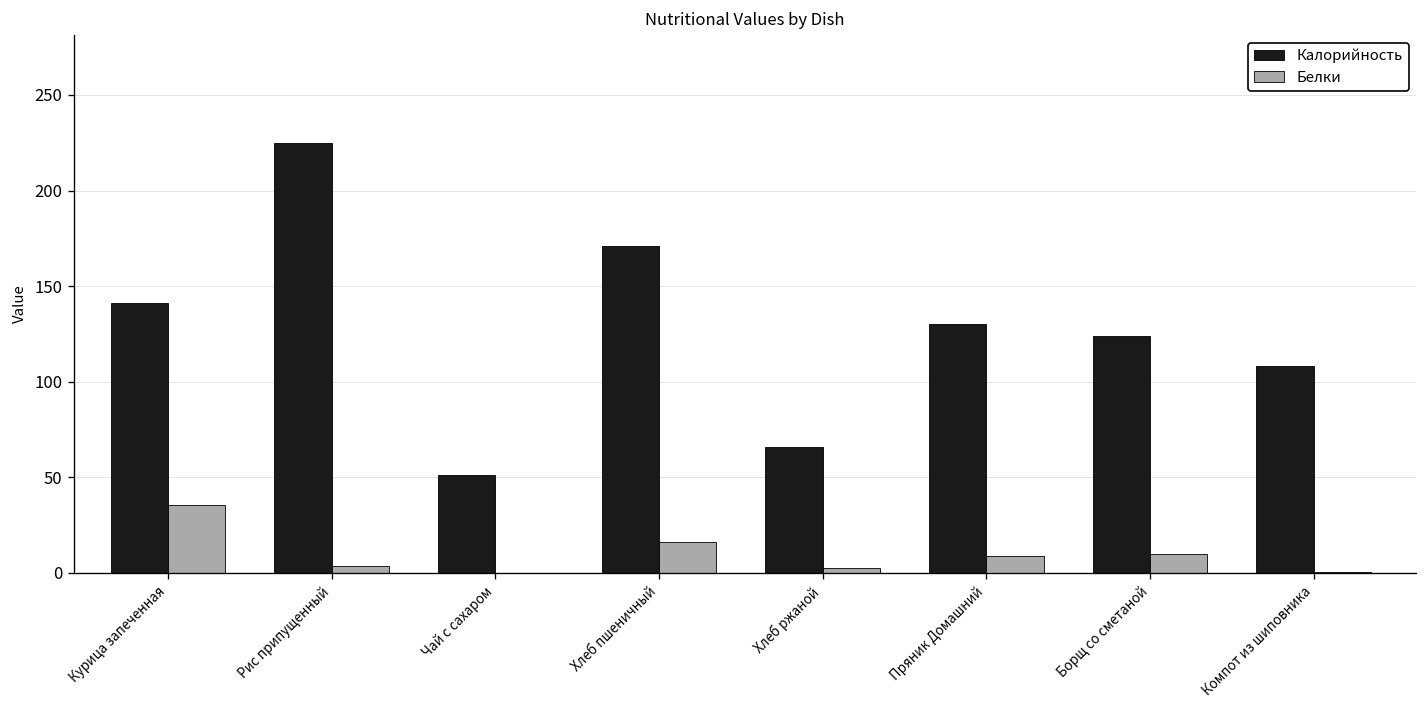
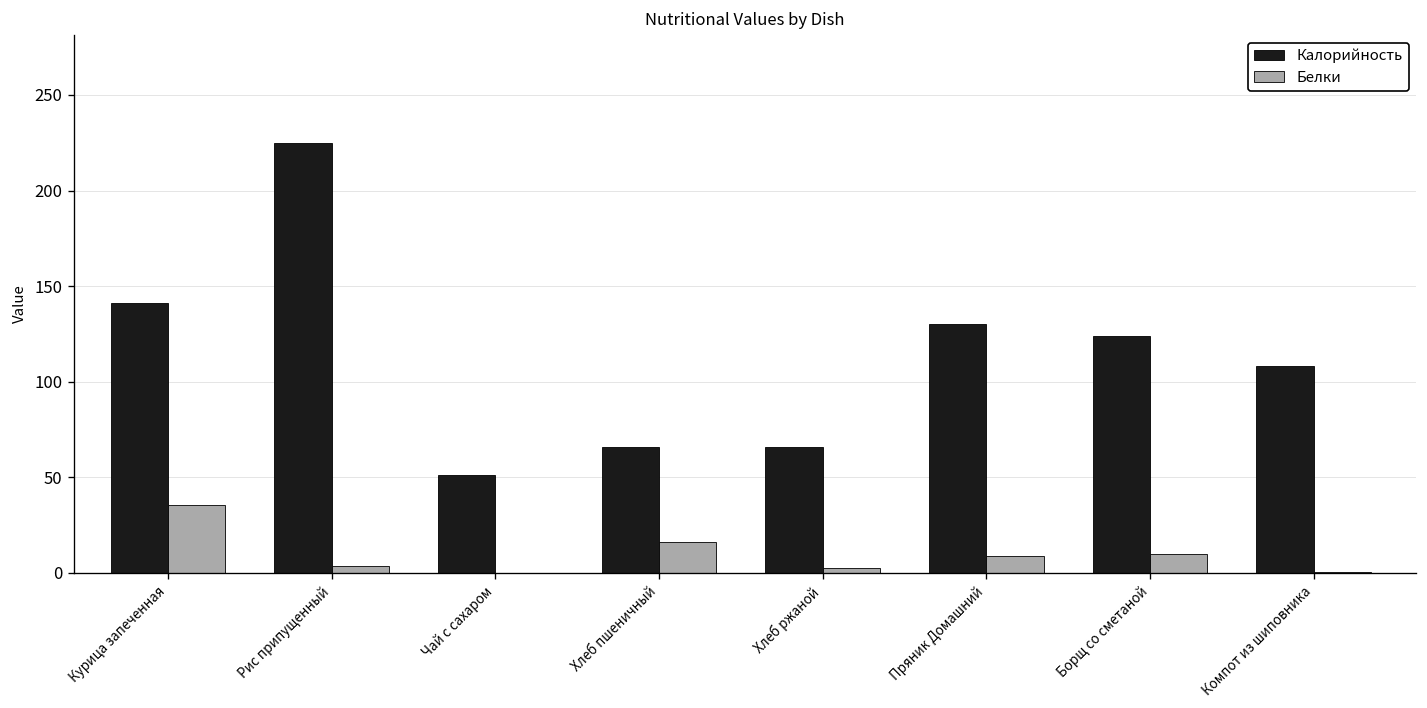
Калорийность, Хлеб пшеничный: 171 -> 66
